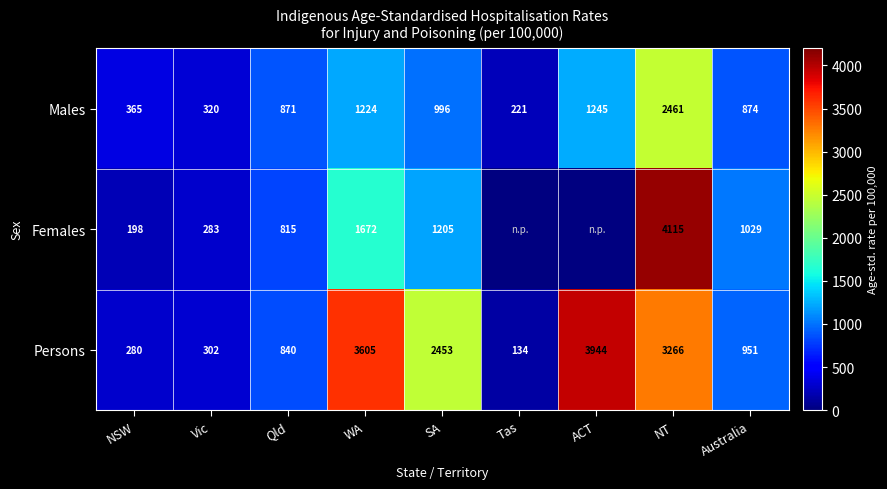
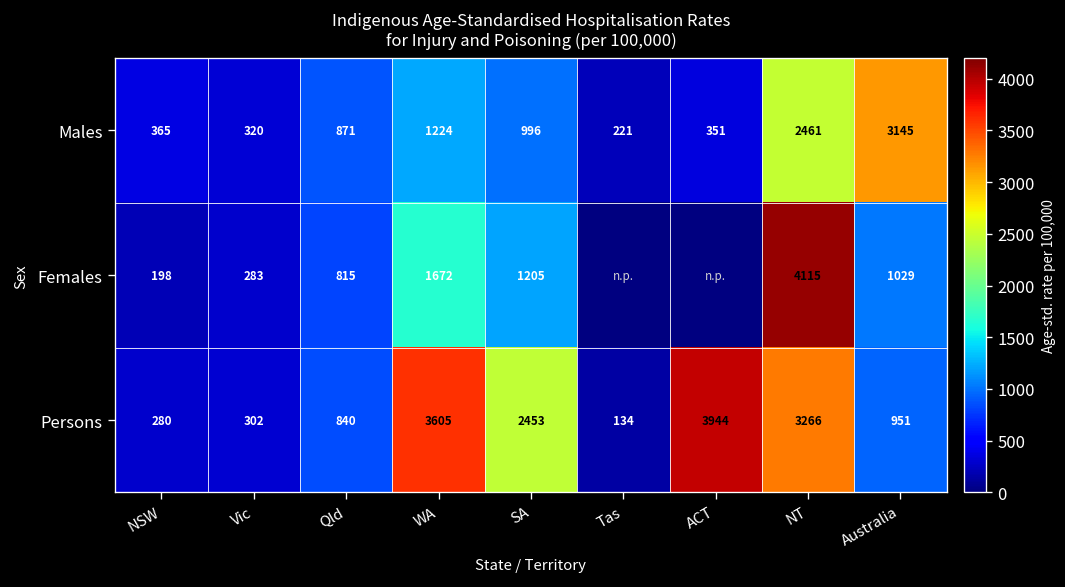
Males, ACT: 1245 -> 351
Males, Australia: 874 -> 3145
